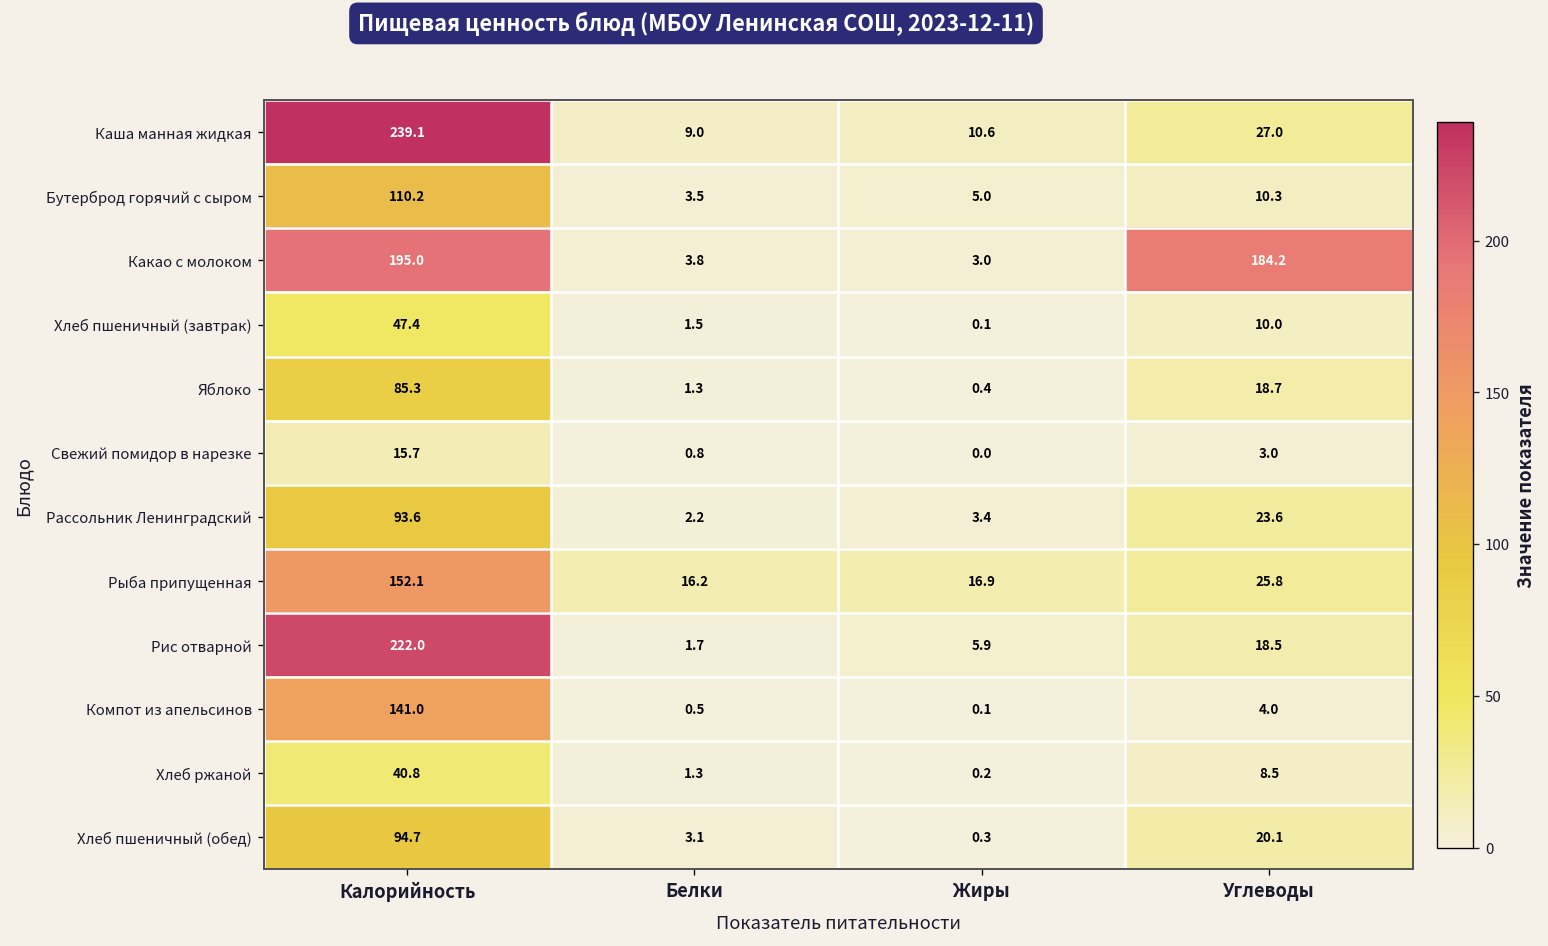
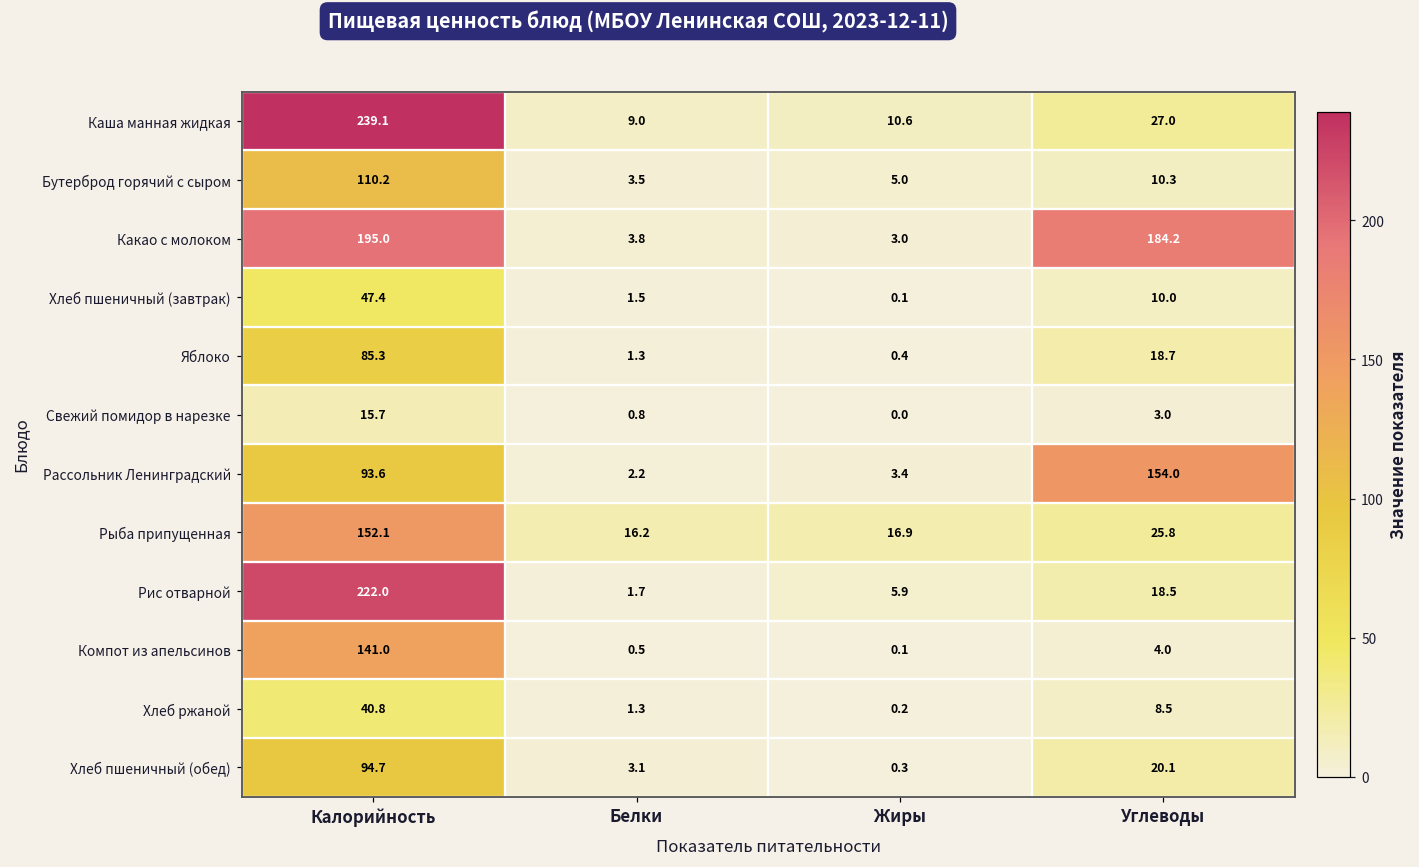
Рассольник Ленинградский, Углеводы: 23.6 -> 154.0
